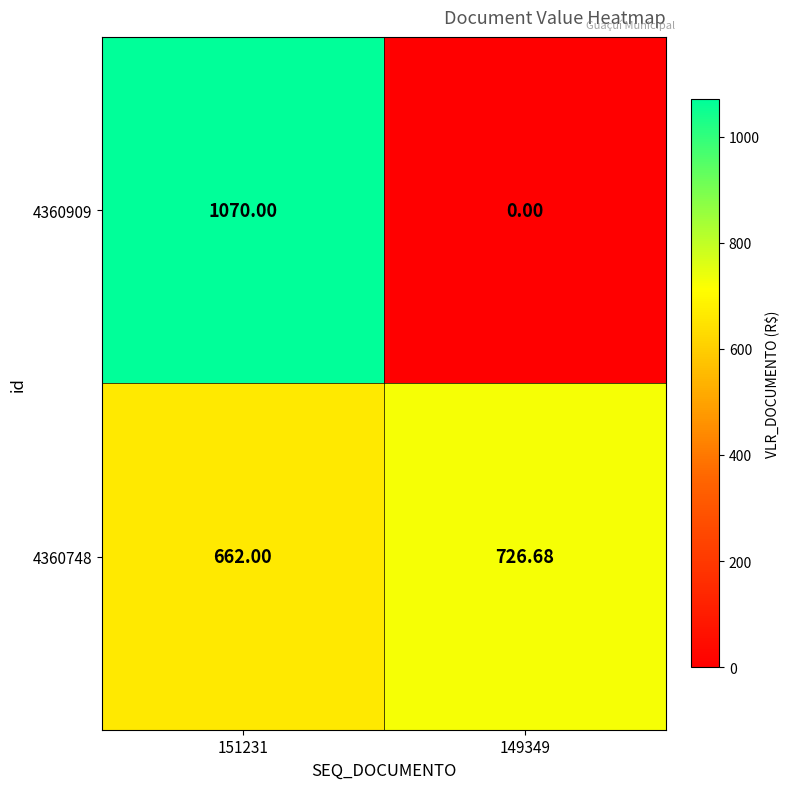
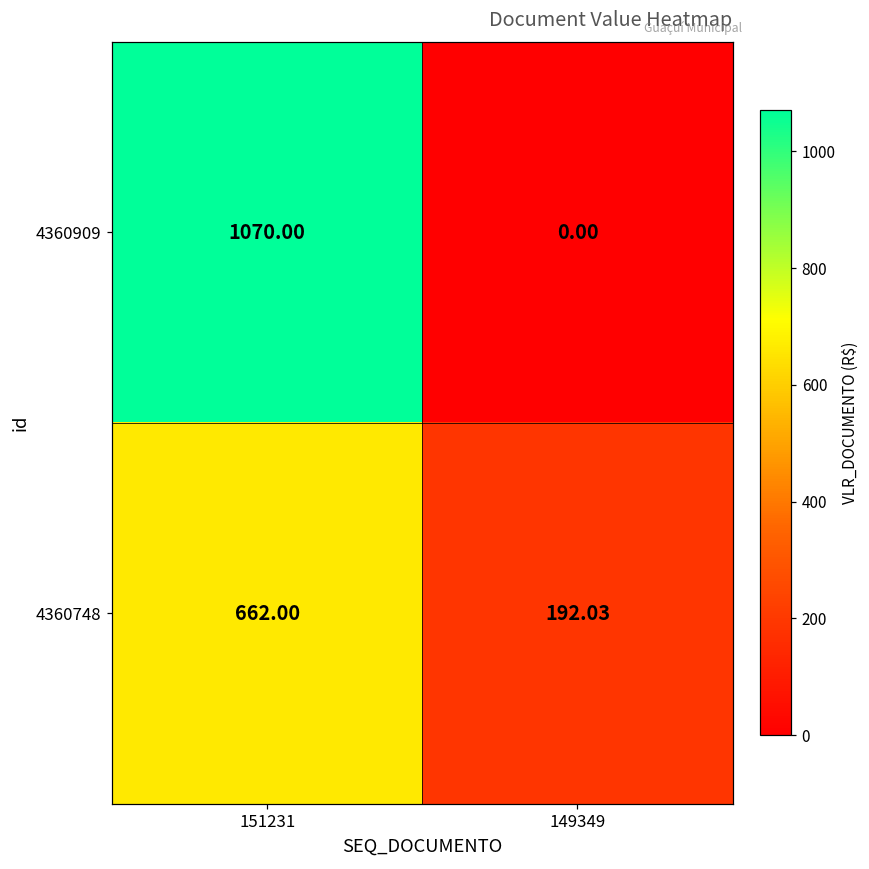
4360748, 149349: 726.68 -> 192.03
